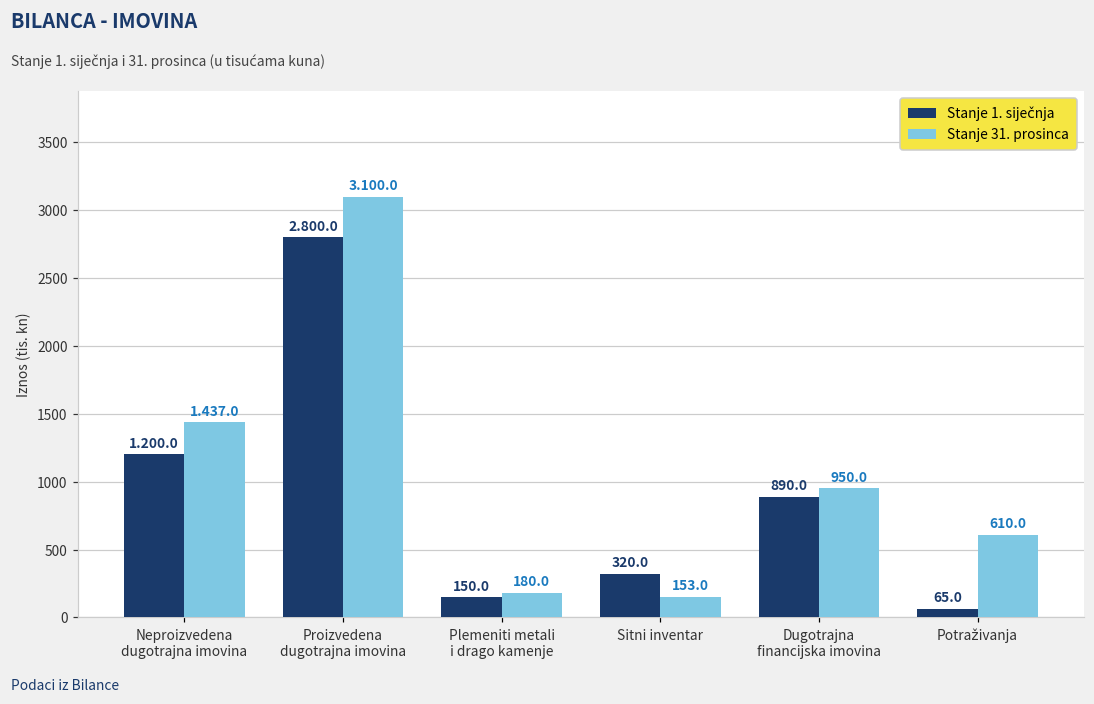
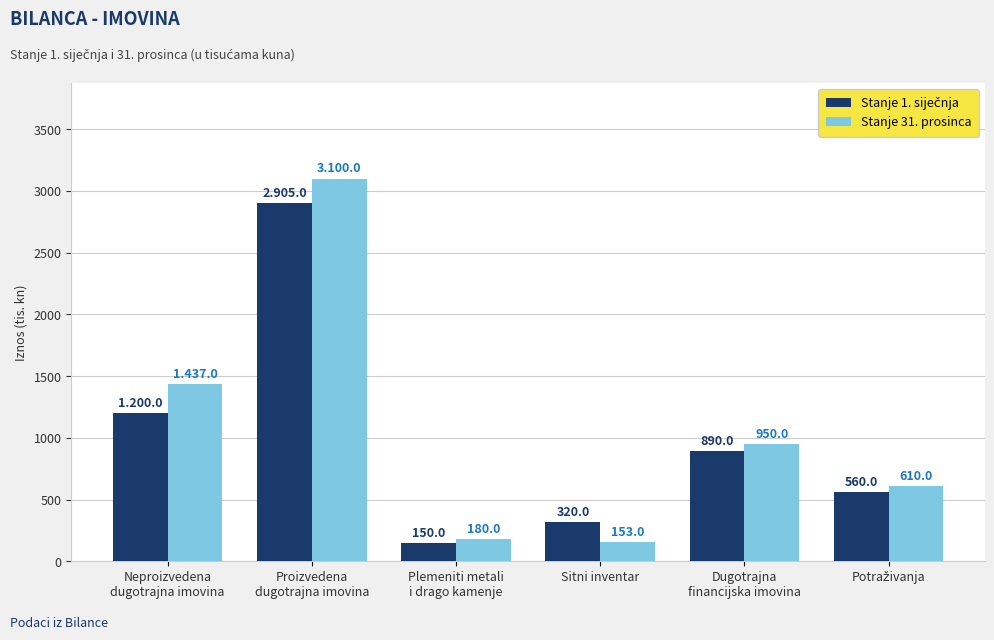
Stanje 1. siječnja, Proizvedena dugotrajna imovina: 2.800.0 -> 2.905.0
Stanje 1. siječnja, Potraživanja: 65.0 -> 560.0
